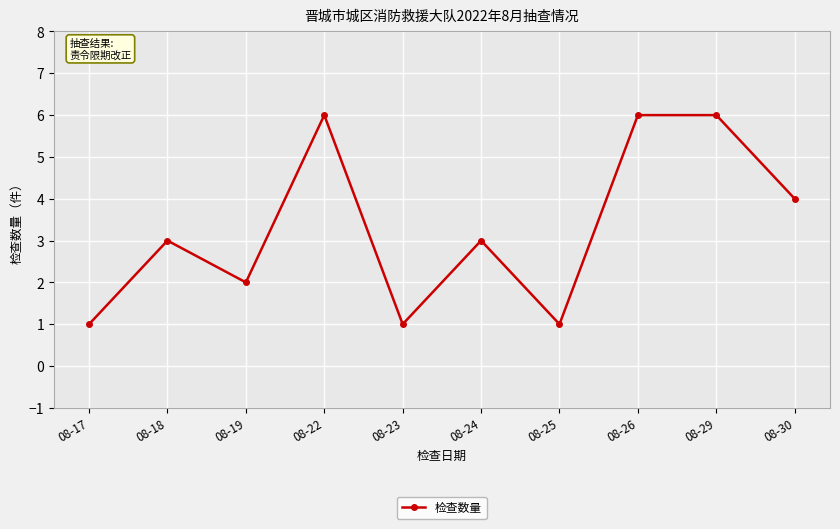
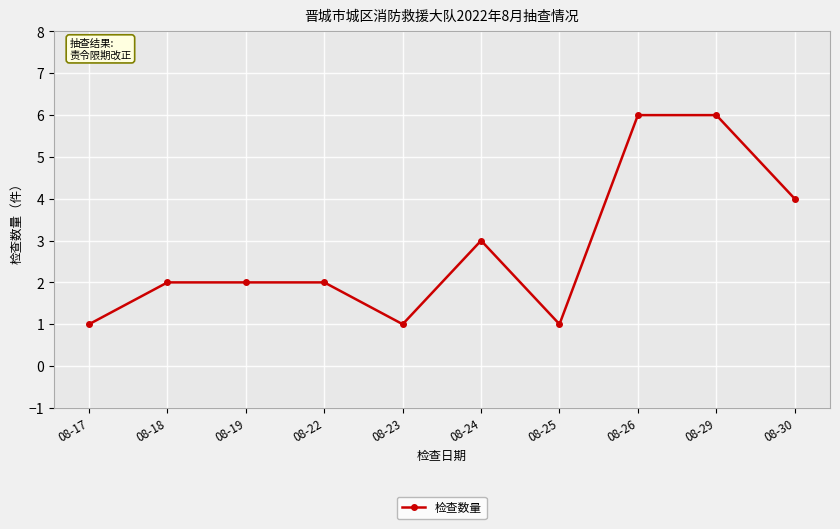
08-18: 3 -> 2
08-22: 6 -> 2
